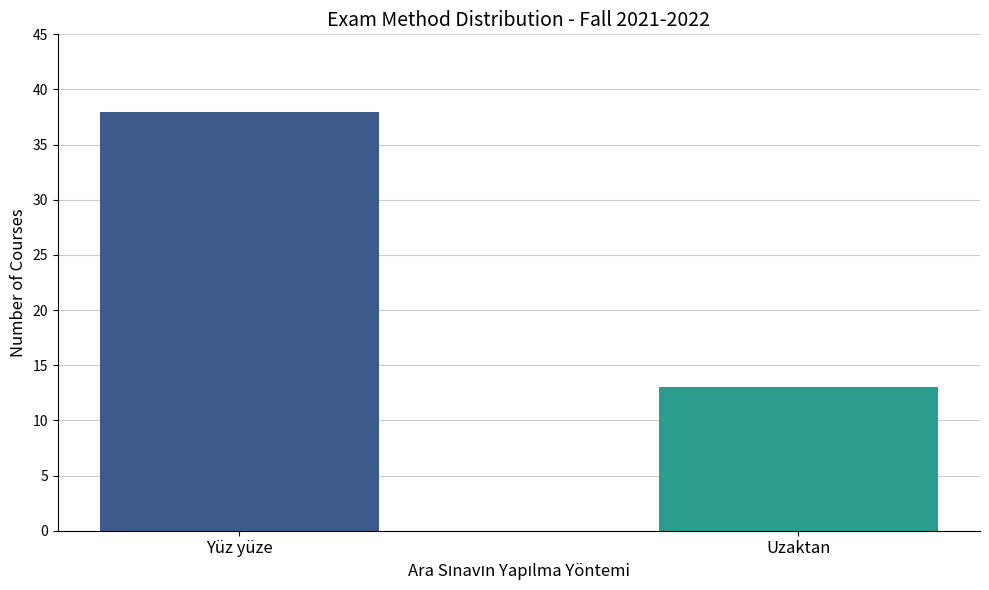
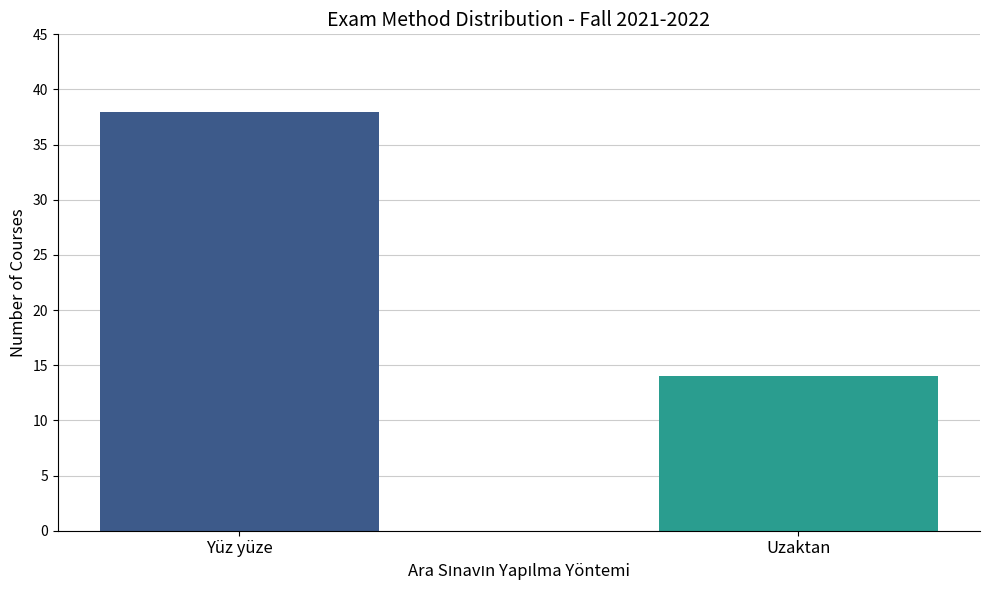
Uzaktan: 13 -> 14
